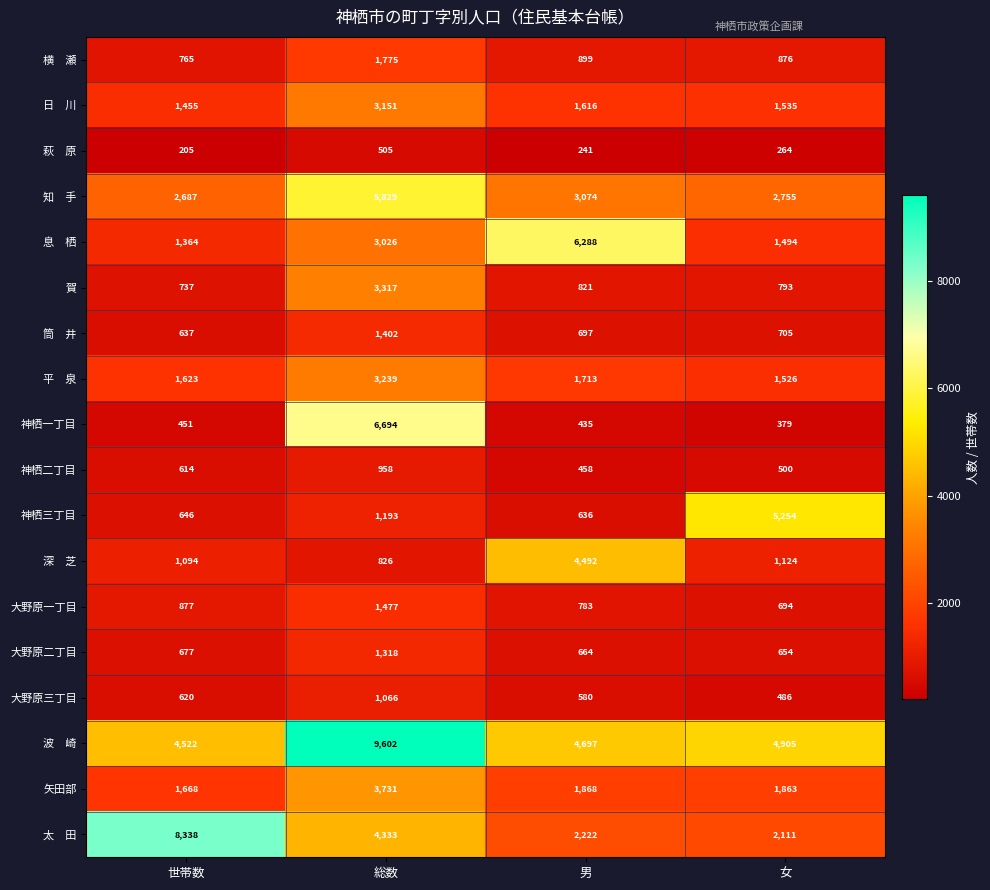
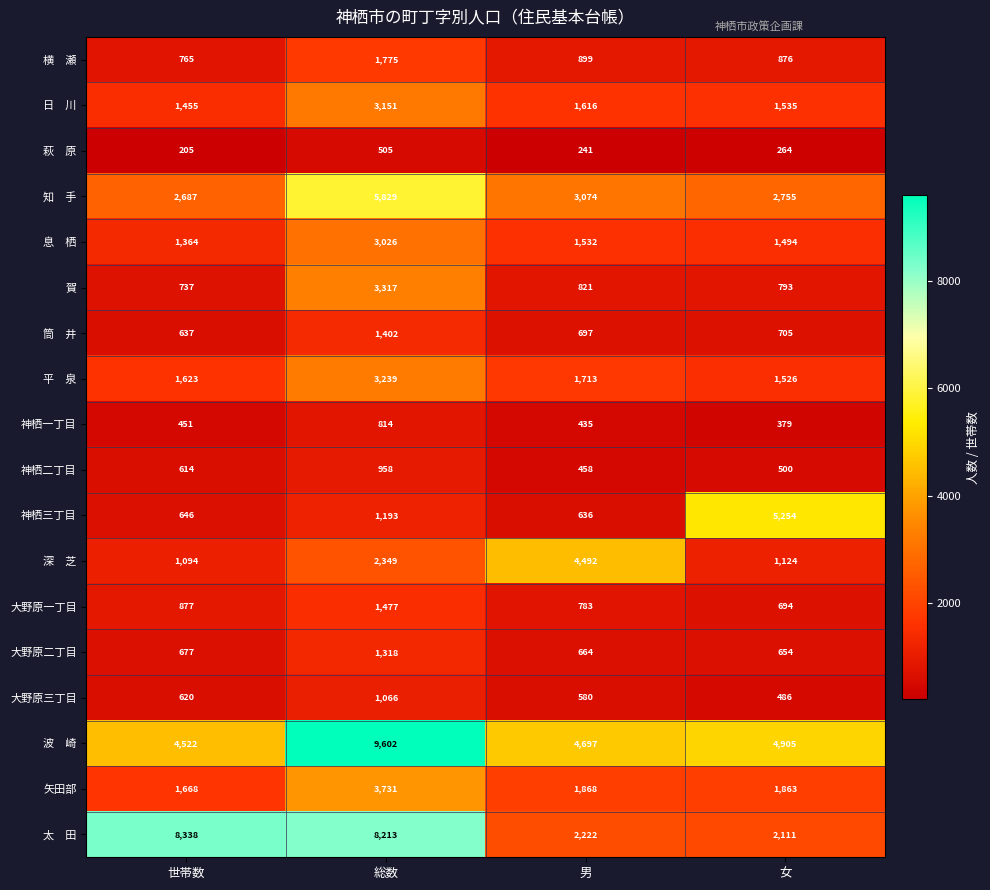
息 栖, 男: 6,288 -> 1,532
神栖一丁目, 総数: 6,694 -> 814
深 芝, 総数: 826 -> 2,349
太 田, 総数: 4,333 -> 8,213
